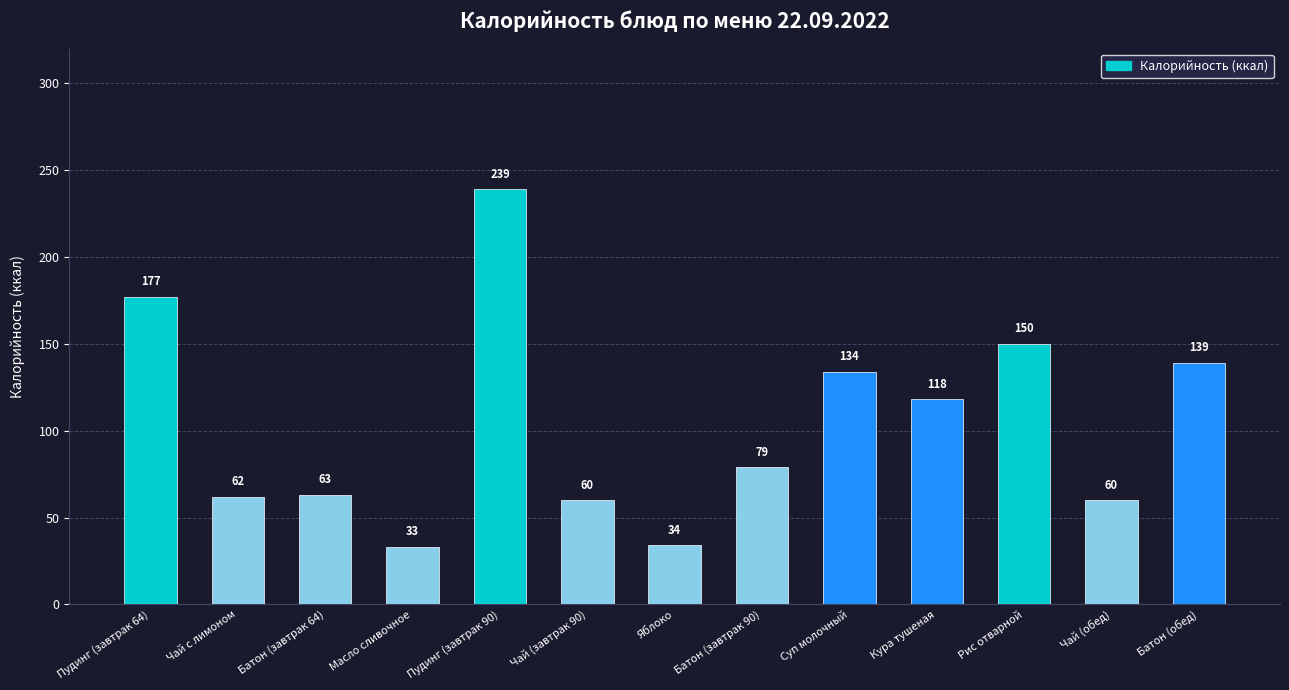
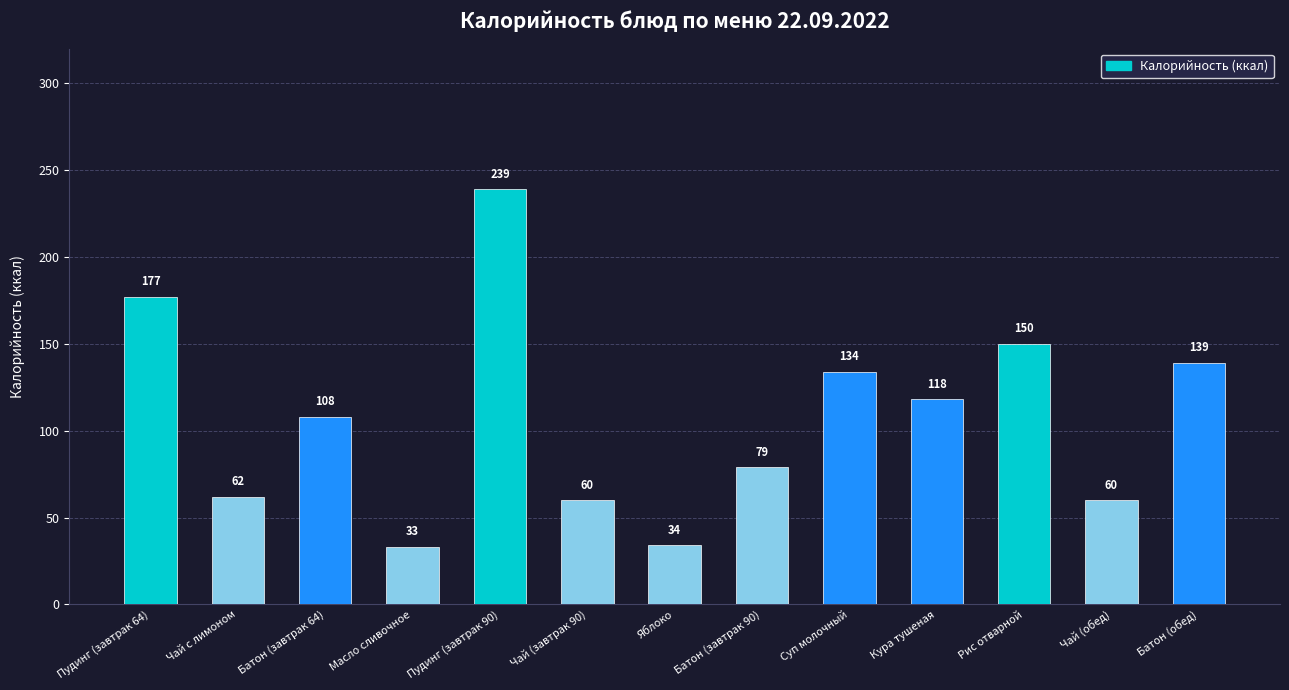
Батон (завтрак 64): 63 -> 108
